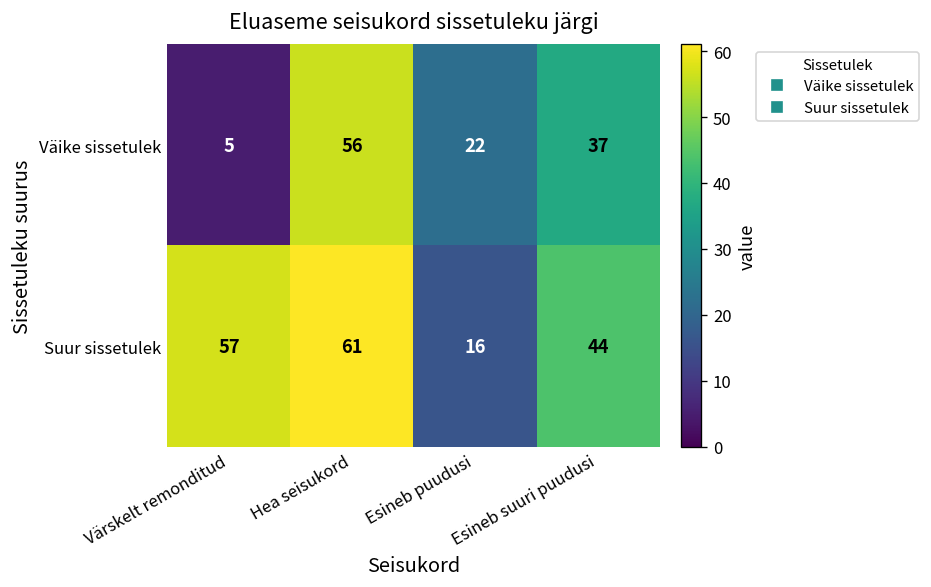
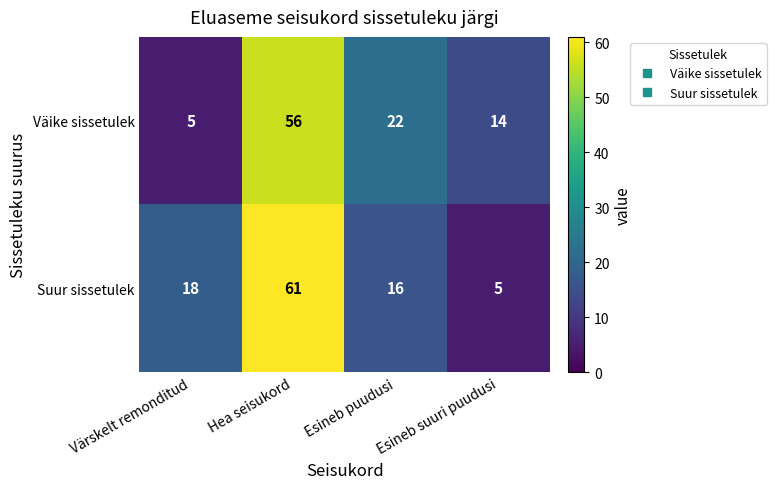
Väike sissetulek, Esineb suuri puudusi: 37 -> 14
Suur sissetulek, Värskelt remonditud: 57 -> 18
Suur sissetulek, Esineb suuri puudusi: 44 -> 5
